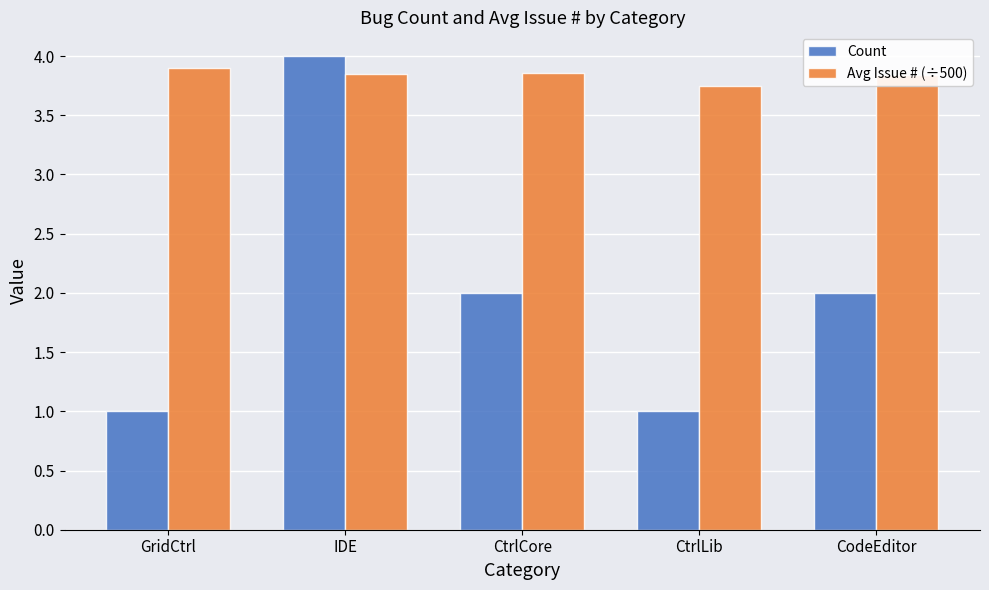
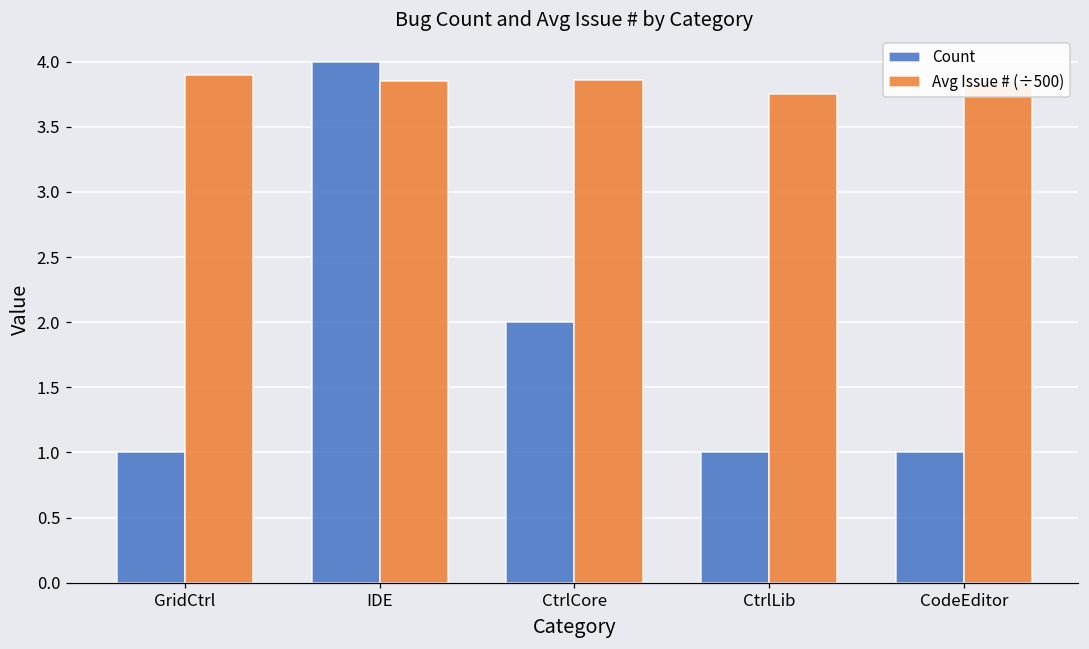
Count, CodeEditor: 2 -> 1
